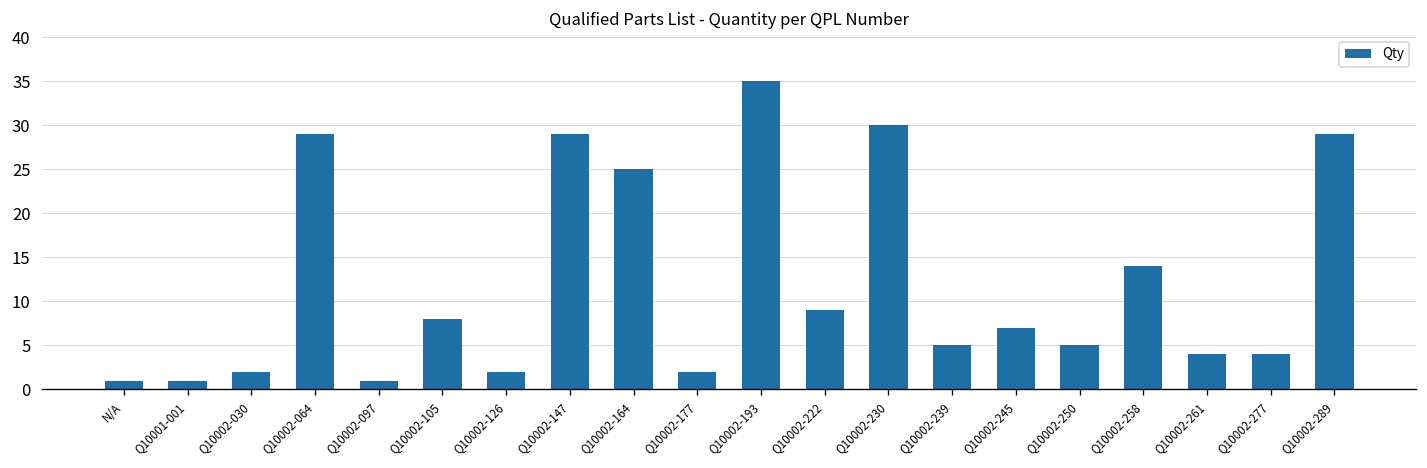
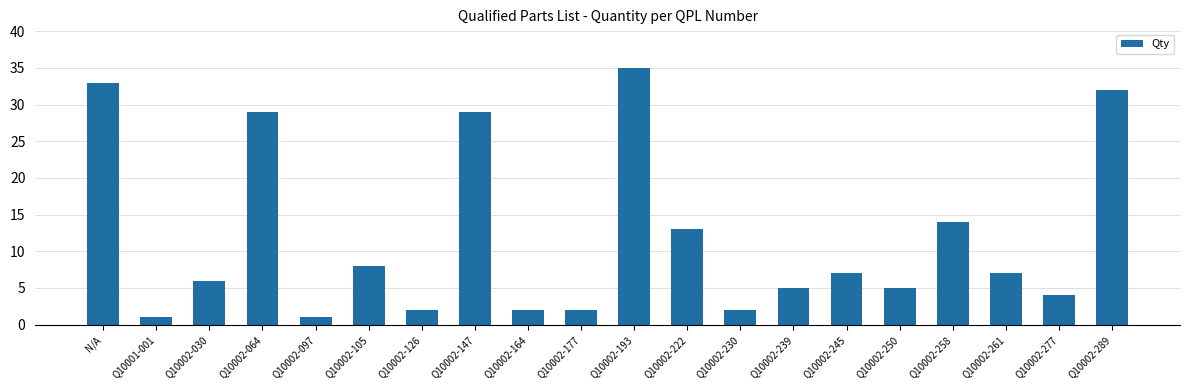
N/A: 1 -> 33
Q10002-030: 2 -> 6
Q10002-164: 25 -> 2
Q10002-222: 9 -> 13
Q10002-230: 30 -> 2
Q10002-261: 4 -> 7
Q10002-289: 29 -> 32
